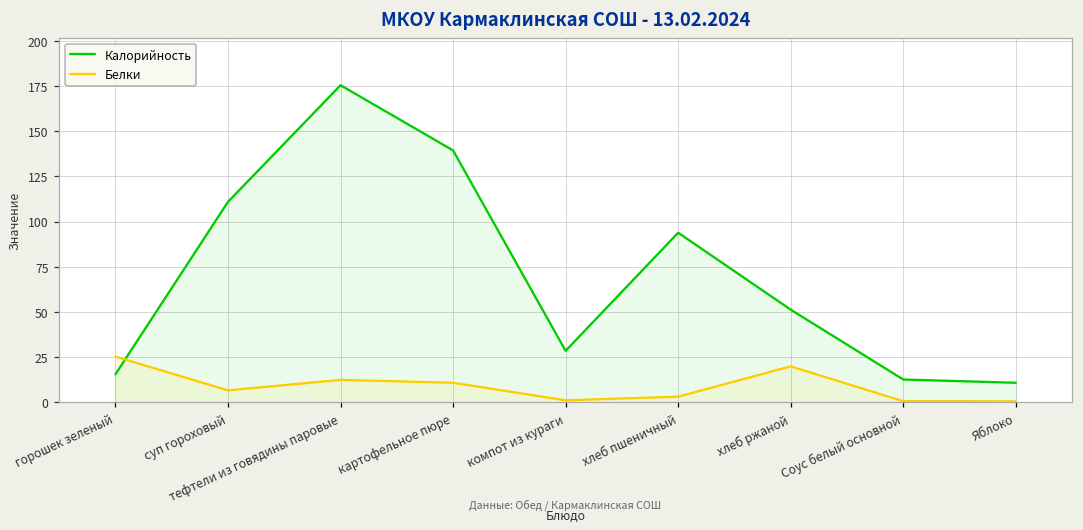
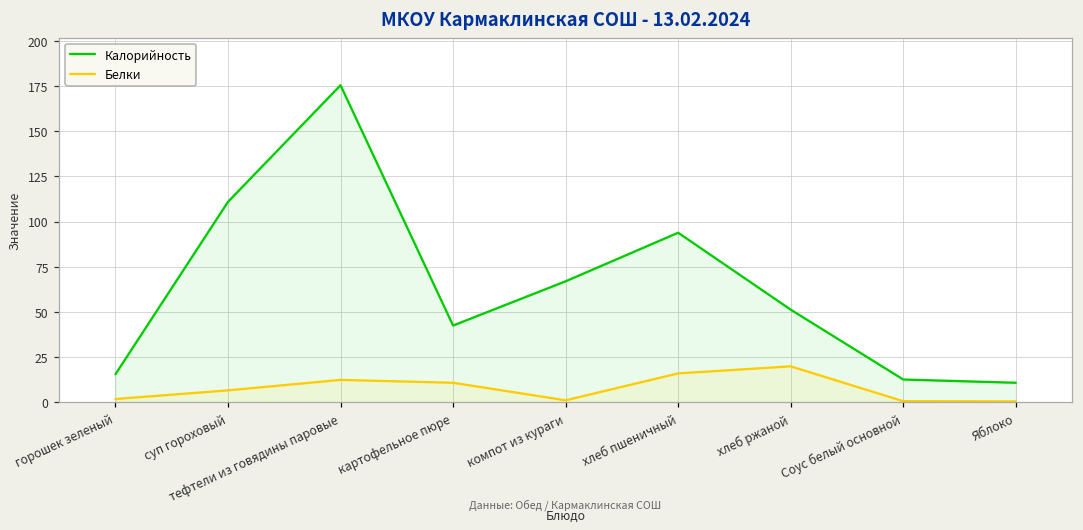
Белки, горошек зеленый: 25 -> 2
Калорийность, картофельное пюре: 139 -> 42
Калорийность, компот из кураги: 28 -> 67
Белки, хлеб пшеничный: 3 -> 16
